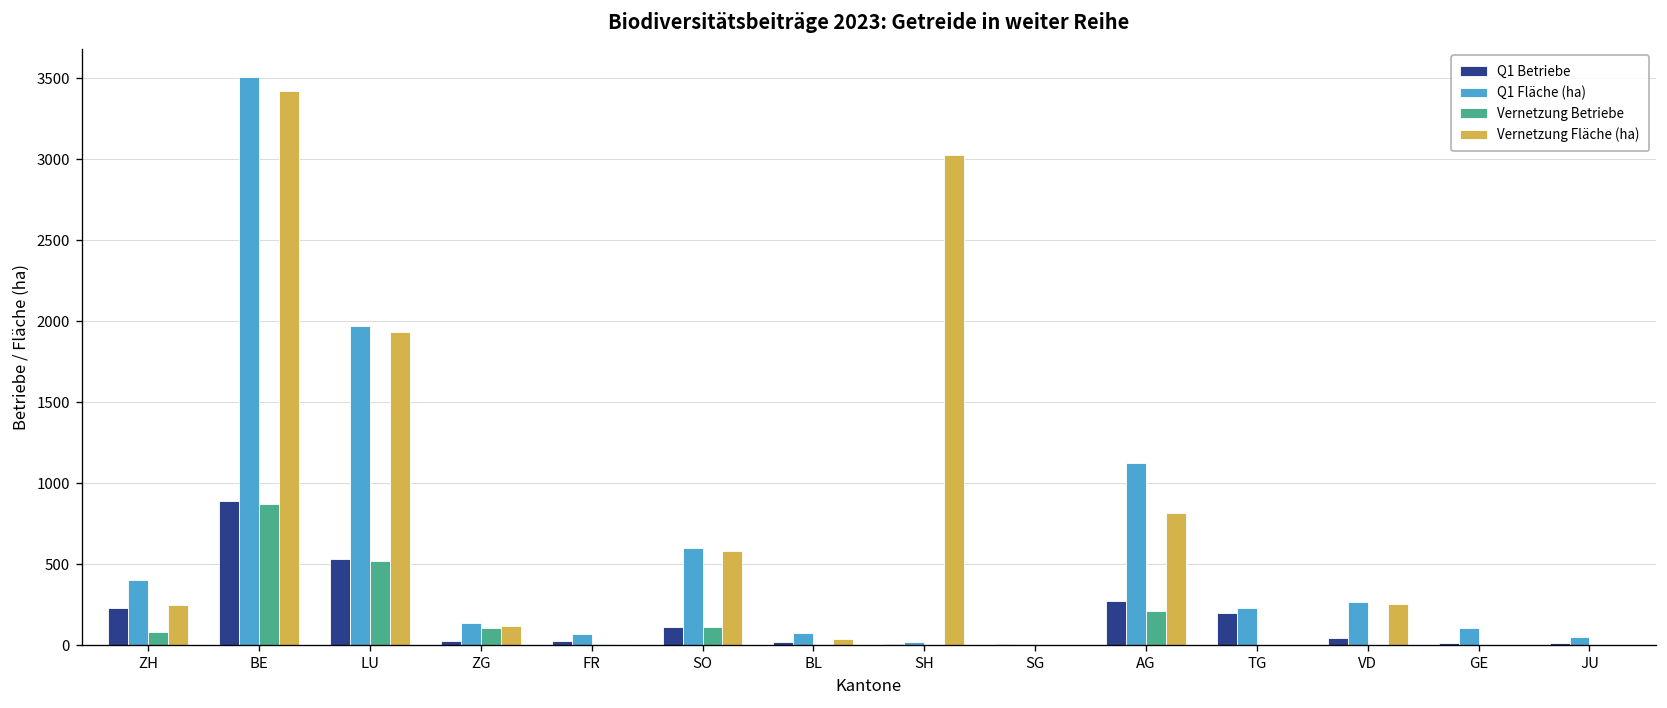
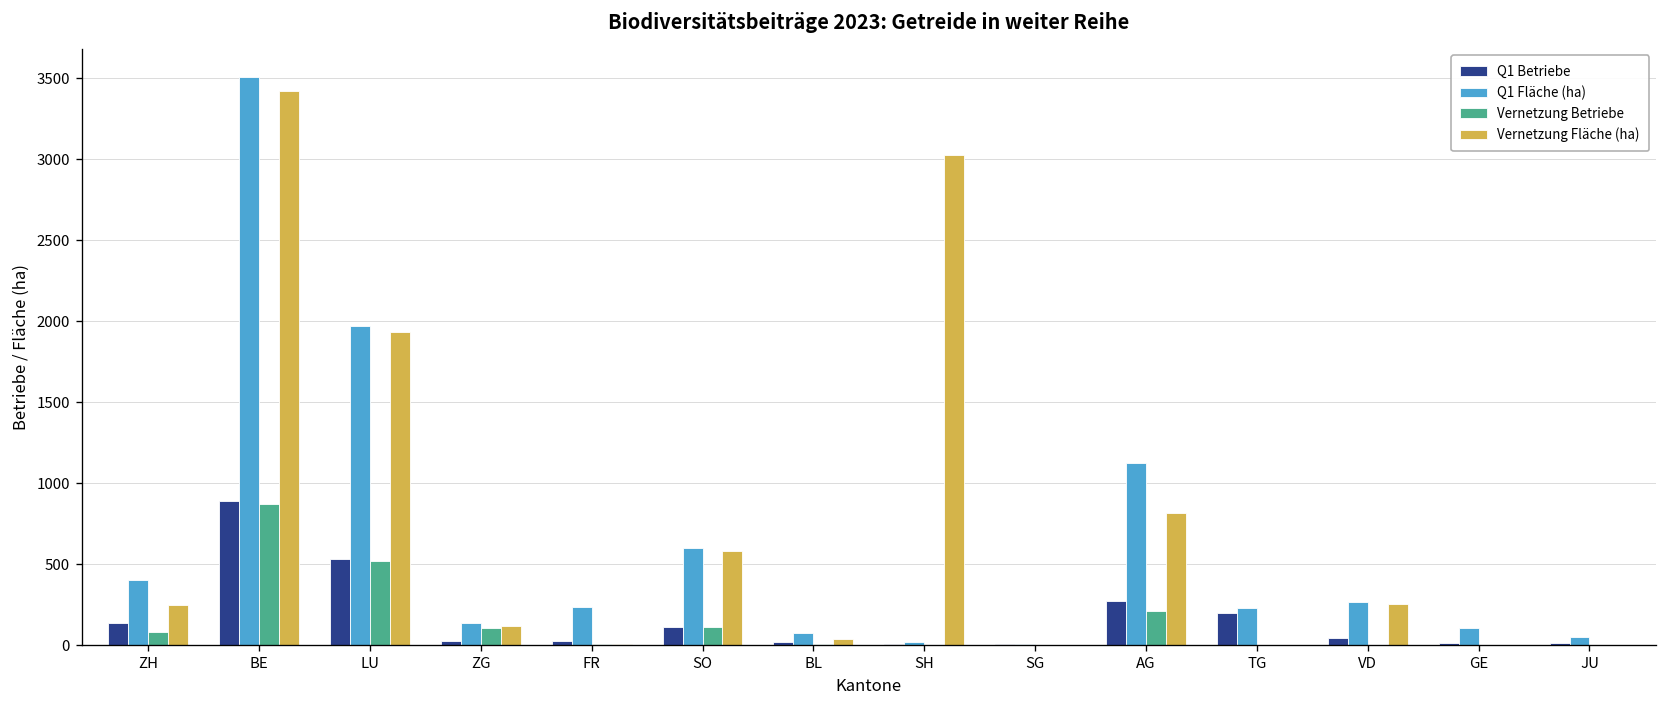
Q1 Betriebe, ZH: 230 -> 140
Q1 Fläche (ha), FR: 70 -> 240
